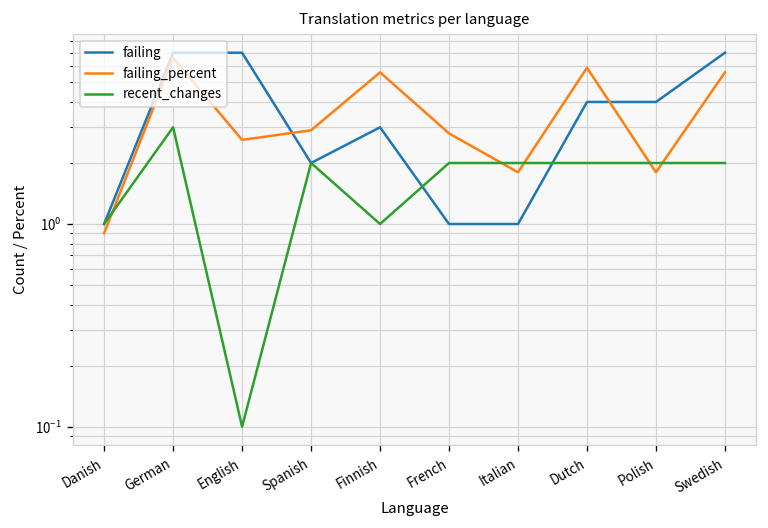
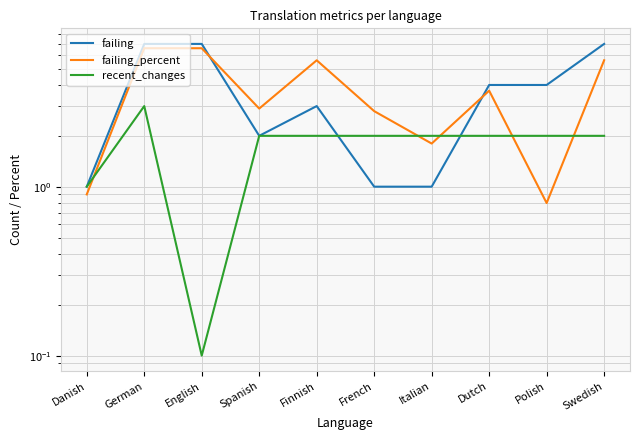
failing_percent, English: 2.6 -> 6.6
recent_changes, Finnish: 1 -> 2
failing_percent, Dutch: 5.9 -> 3.7
failing_percent, Polish: 1.8 -> 0.8
